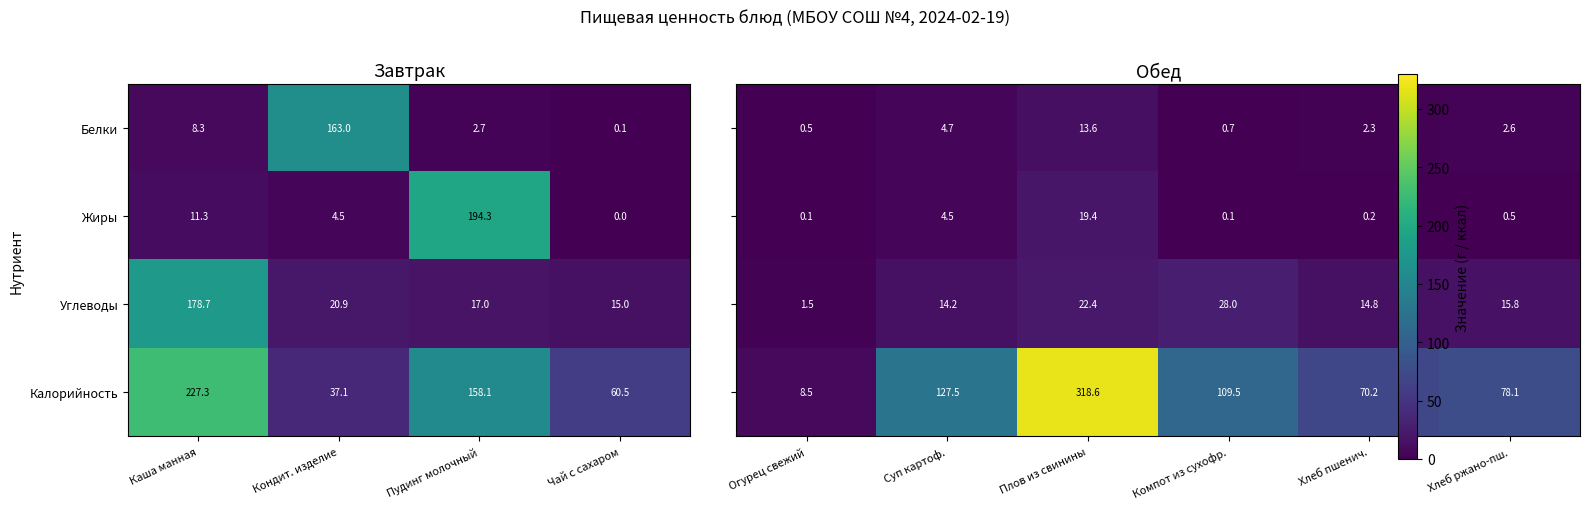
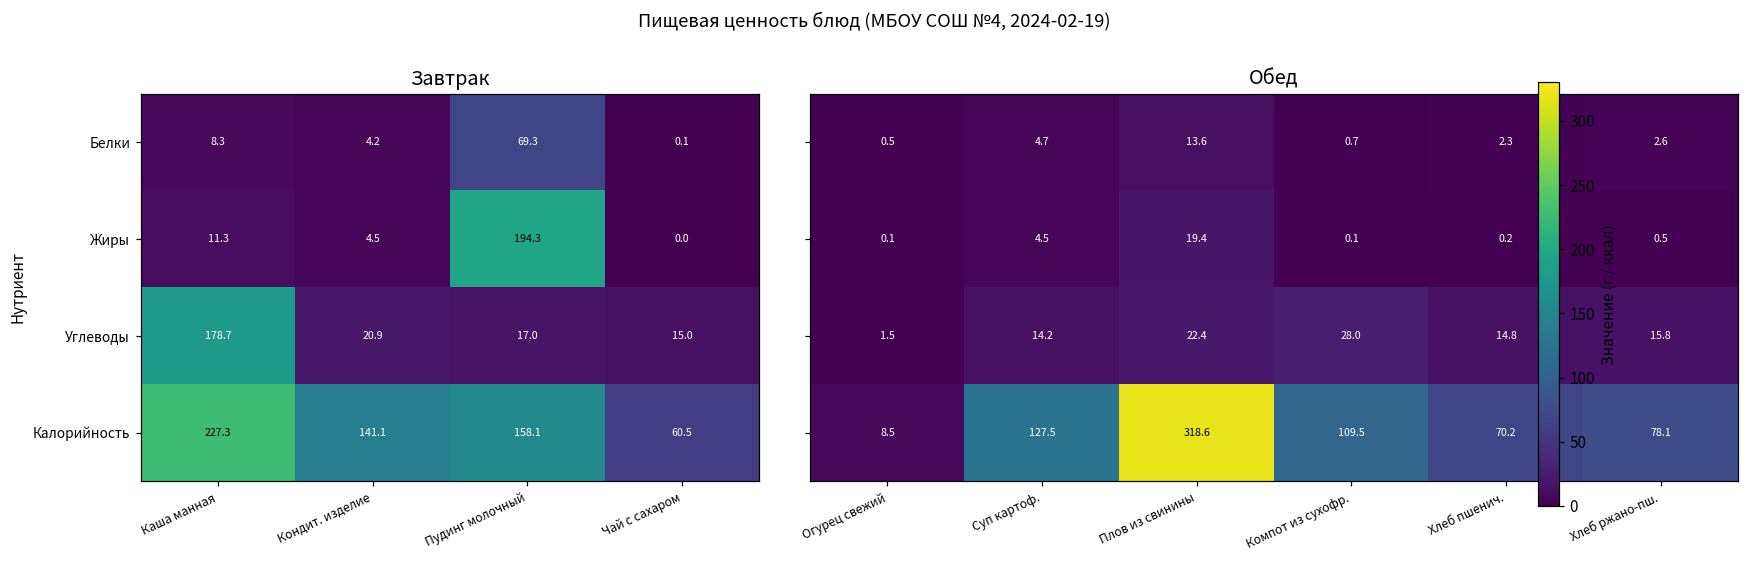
Завтрак, Белки, Кондит. изделие: 163.0 -> 4.2
Завтрак, Белки, Пудинг молочный: 2.7 -> 69.3
Завтрак, Калорийность, Кондит. изделие: 37.1 -> 141.1
